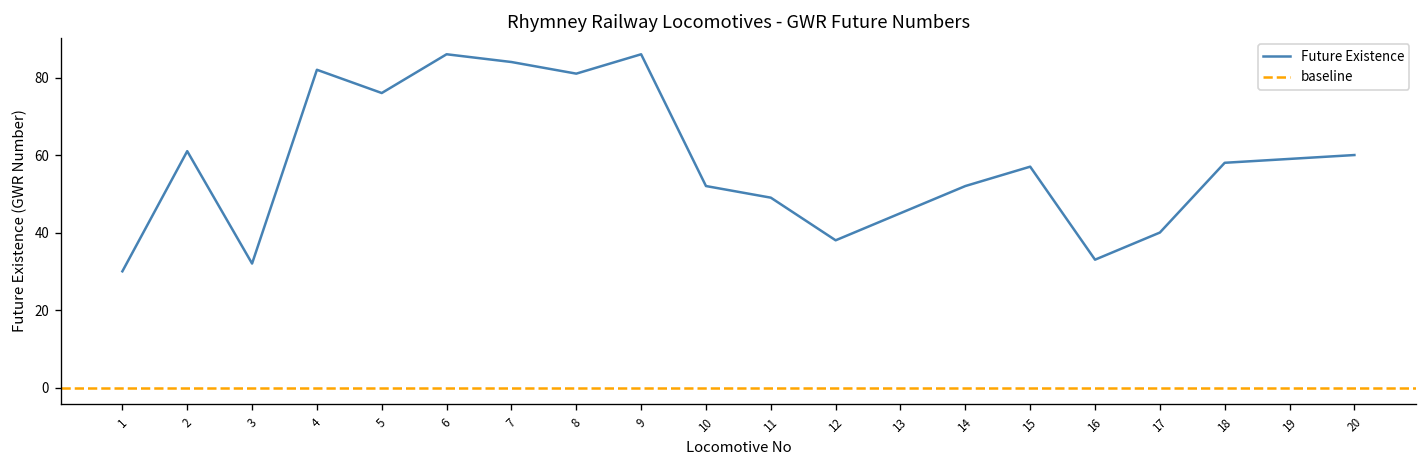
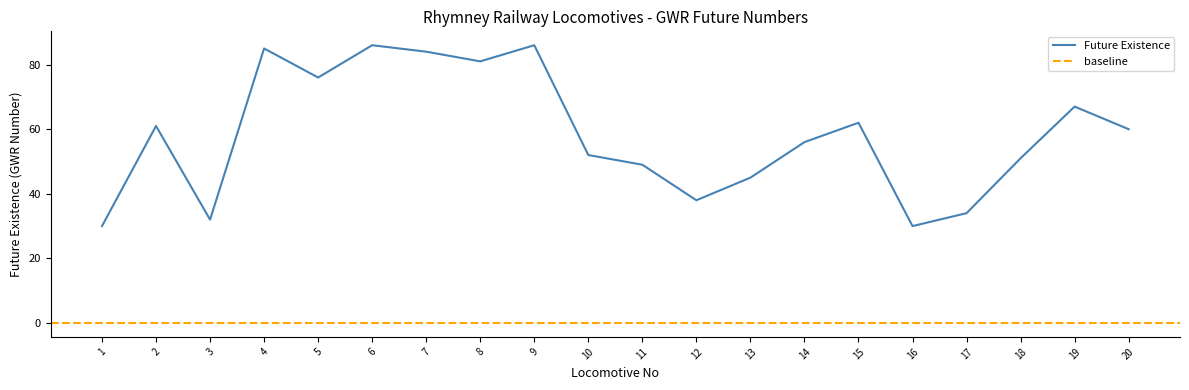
4: 82 -> 85
14: 52 -> 56
15: 57 -> 62
16: 33 -> 30
17: 40 -> 34
18: 58 -> 51
19: 59 -> 67
